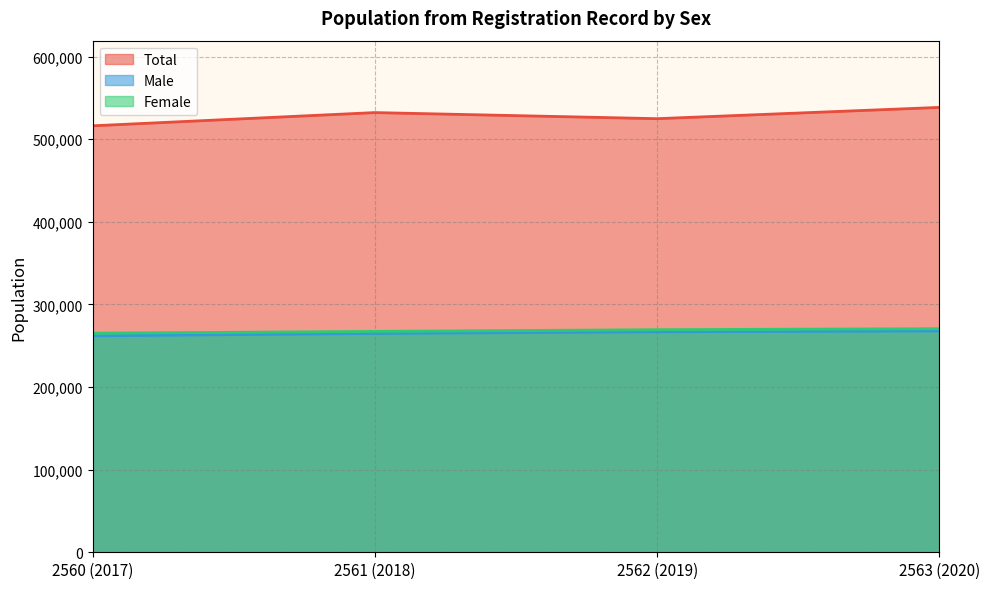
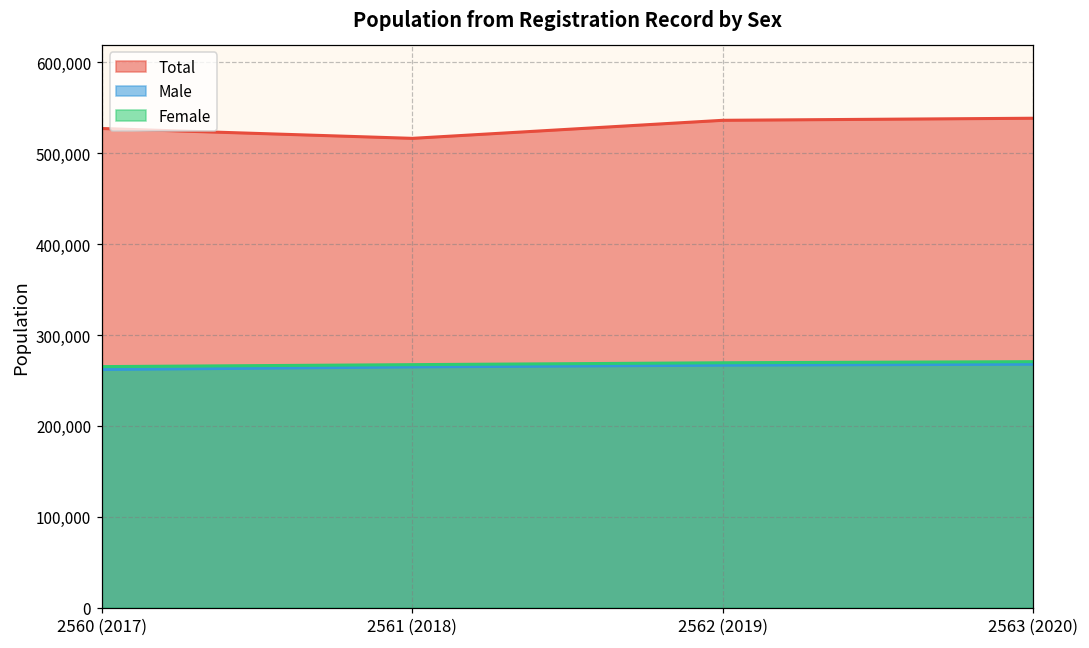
Total, 2560 (2017): 520,000 -> 530,000
Total, 2561 (2018): 530,000 -> 520,000
Total, 2562 (2019): 520,000 -> 540,000
